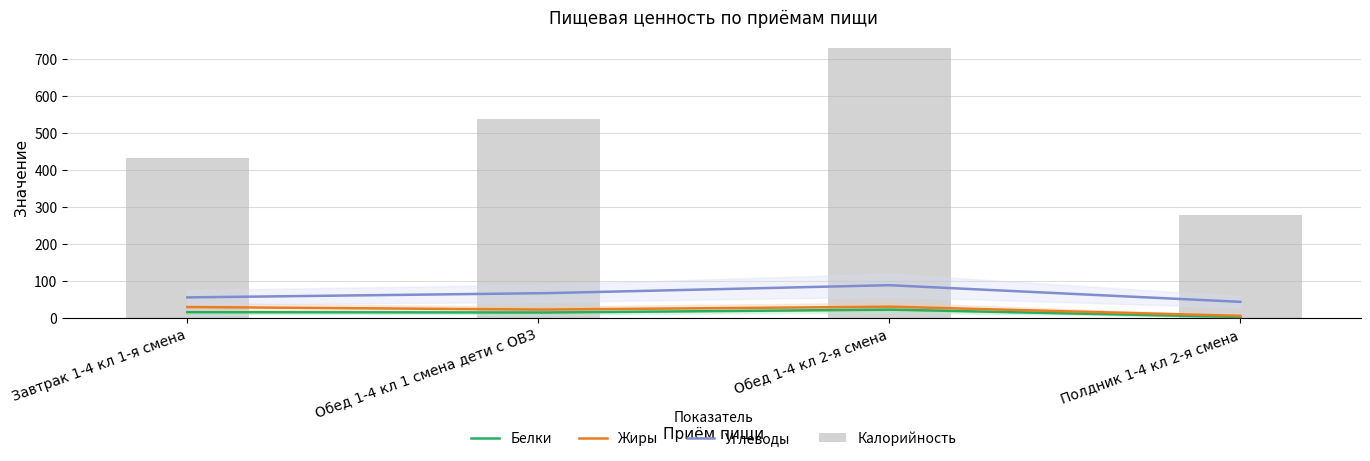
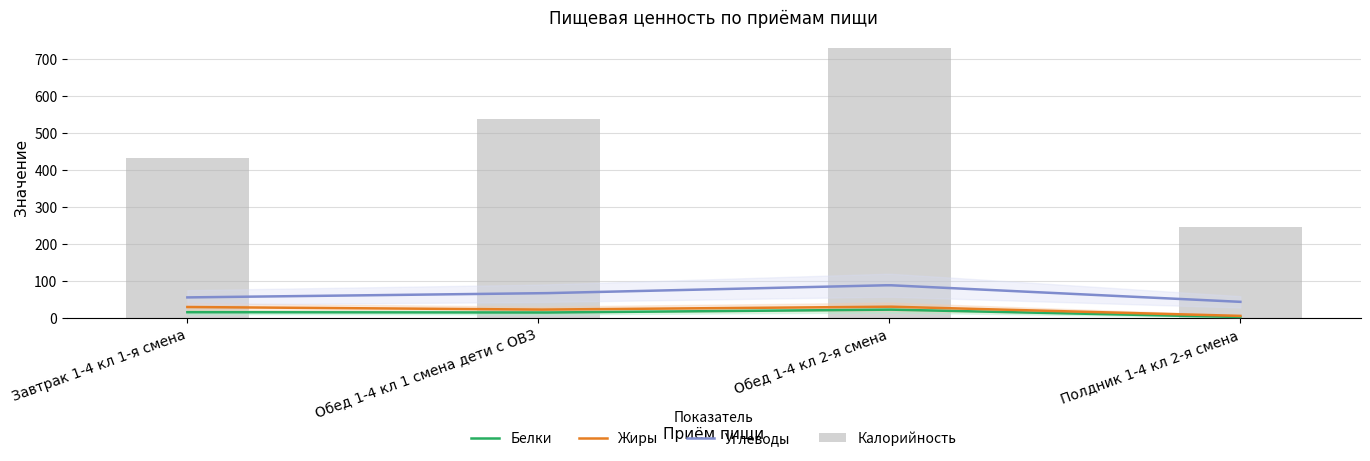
Калорийность, Полдник 1-4 кл 2-я смена: 280 -> 250
